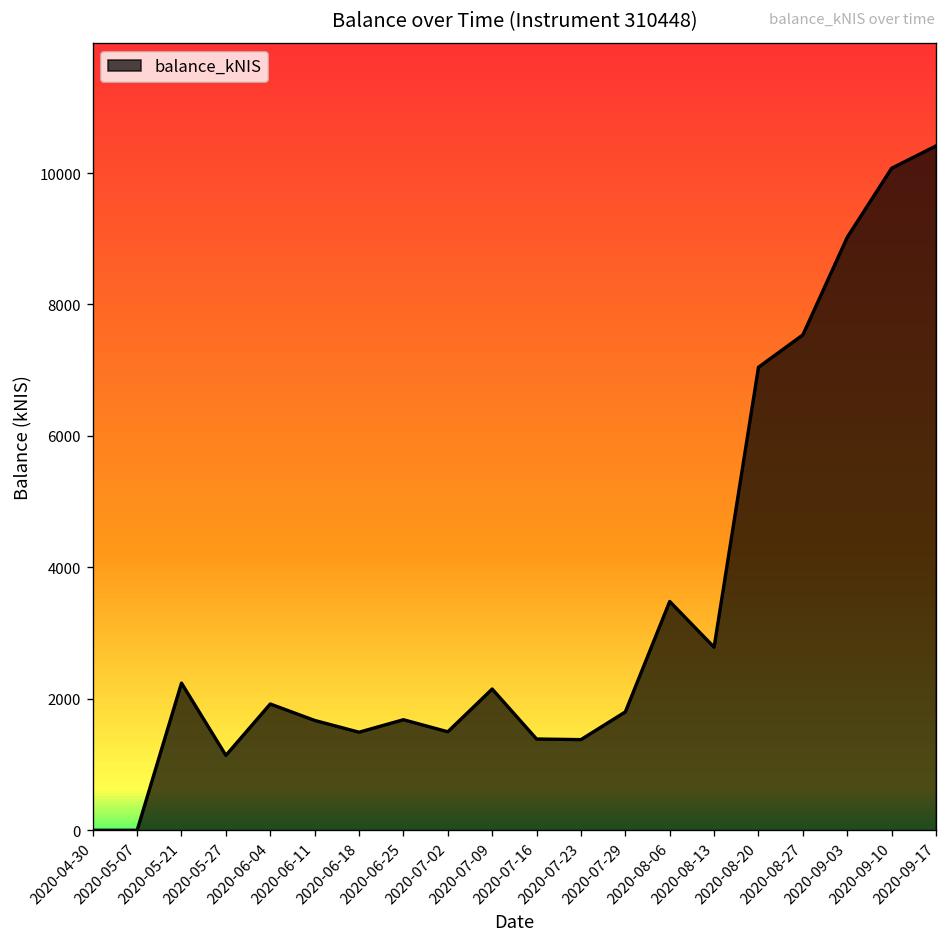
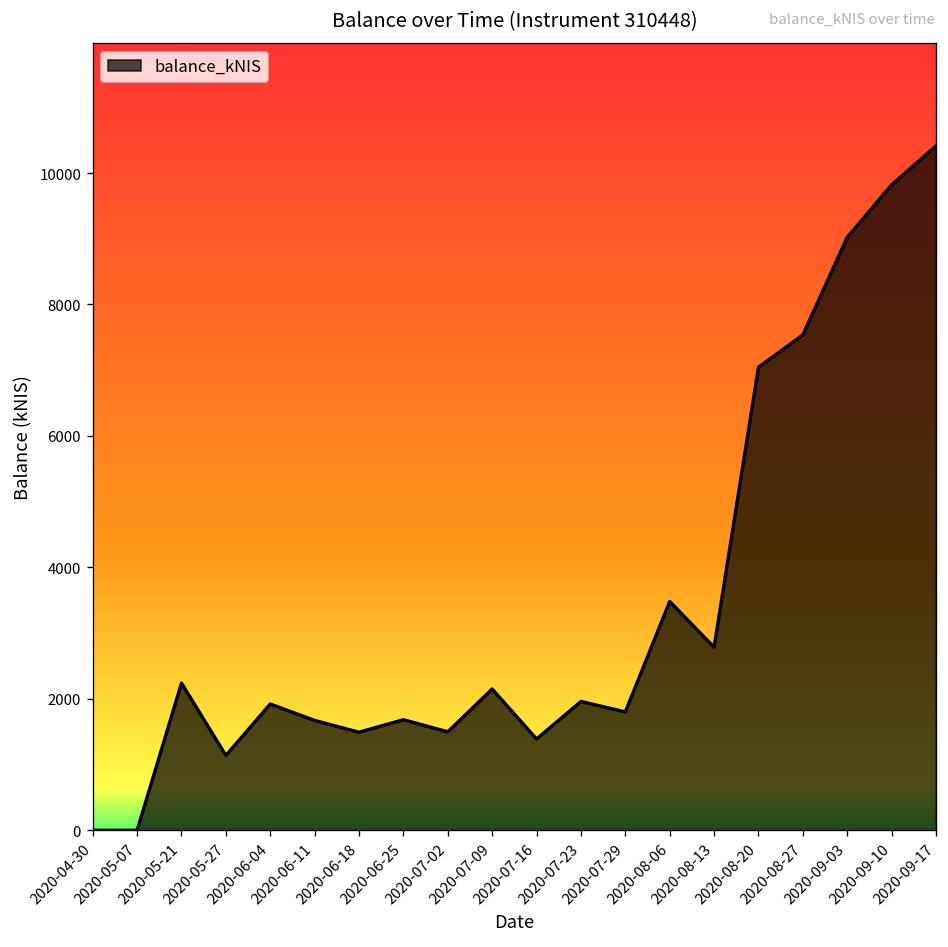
2020-07-23: 1400 -> 2000
2020-09-10: 10100 -> 9800
